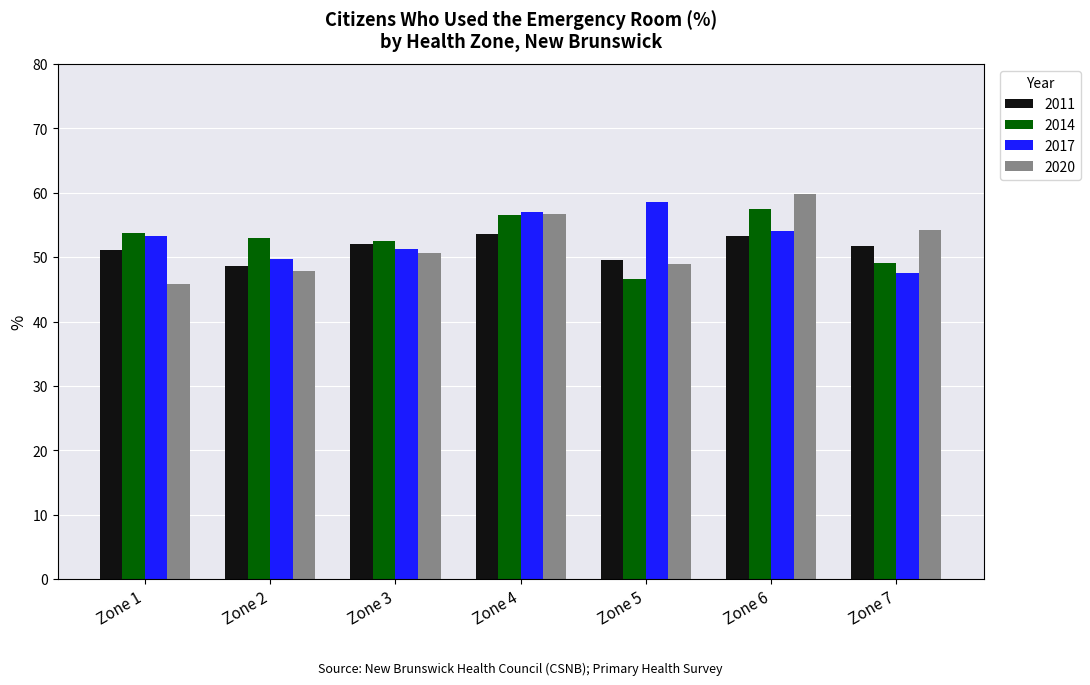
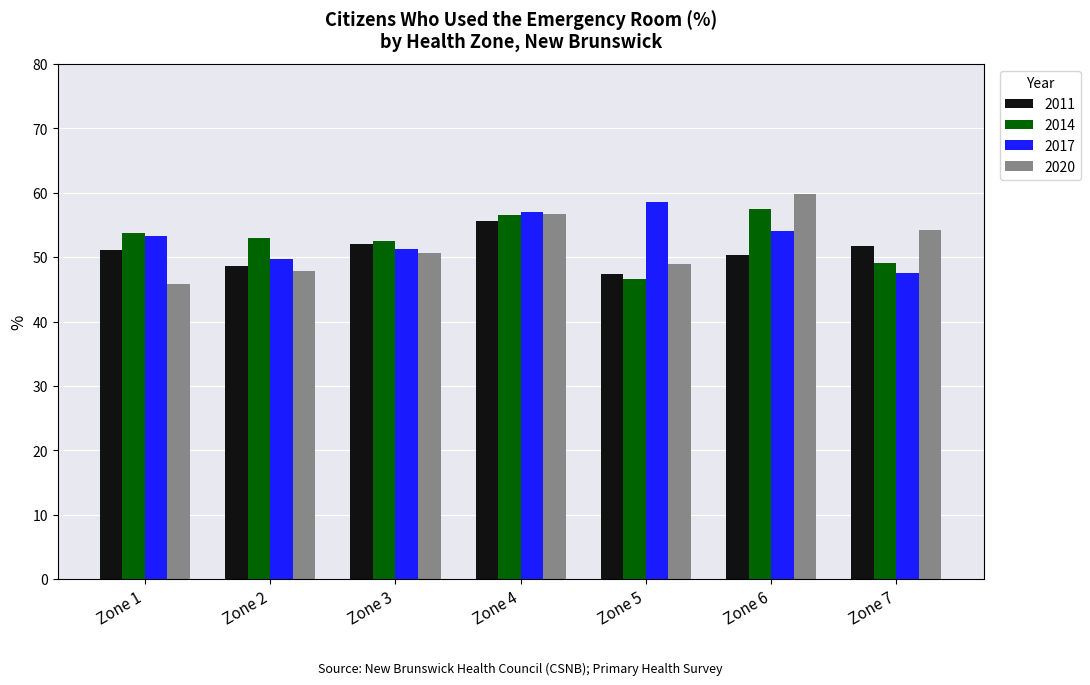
2011, Zone 4: 54 -> 56
2011, Zone 5: 50 -> 47
2011, Zone 6: 53 -> 50
